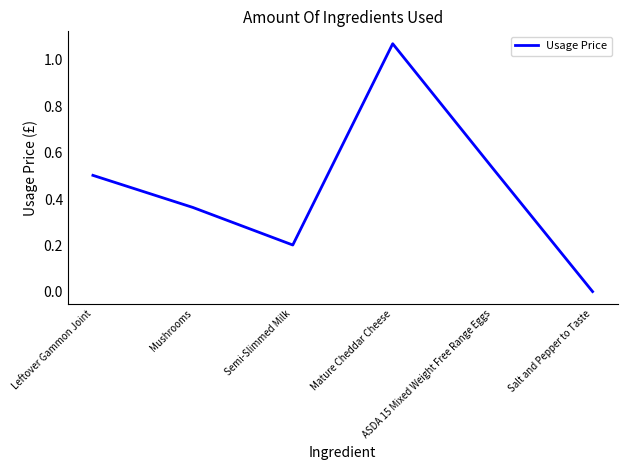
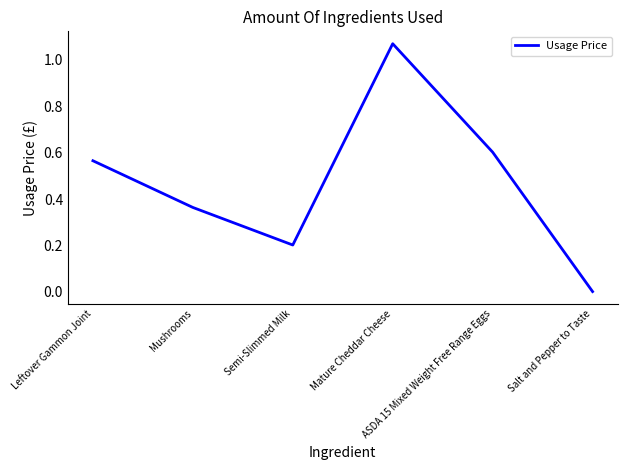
Leftover Gammon Joint: 0.50 -> 0.57
ASDA 15 Mixed Weight Free Range Eggs: 0.53 -> 0.60
